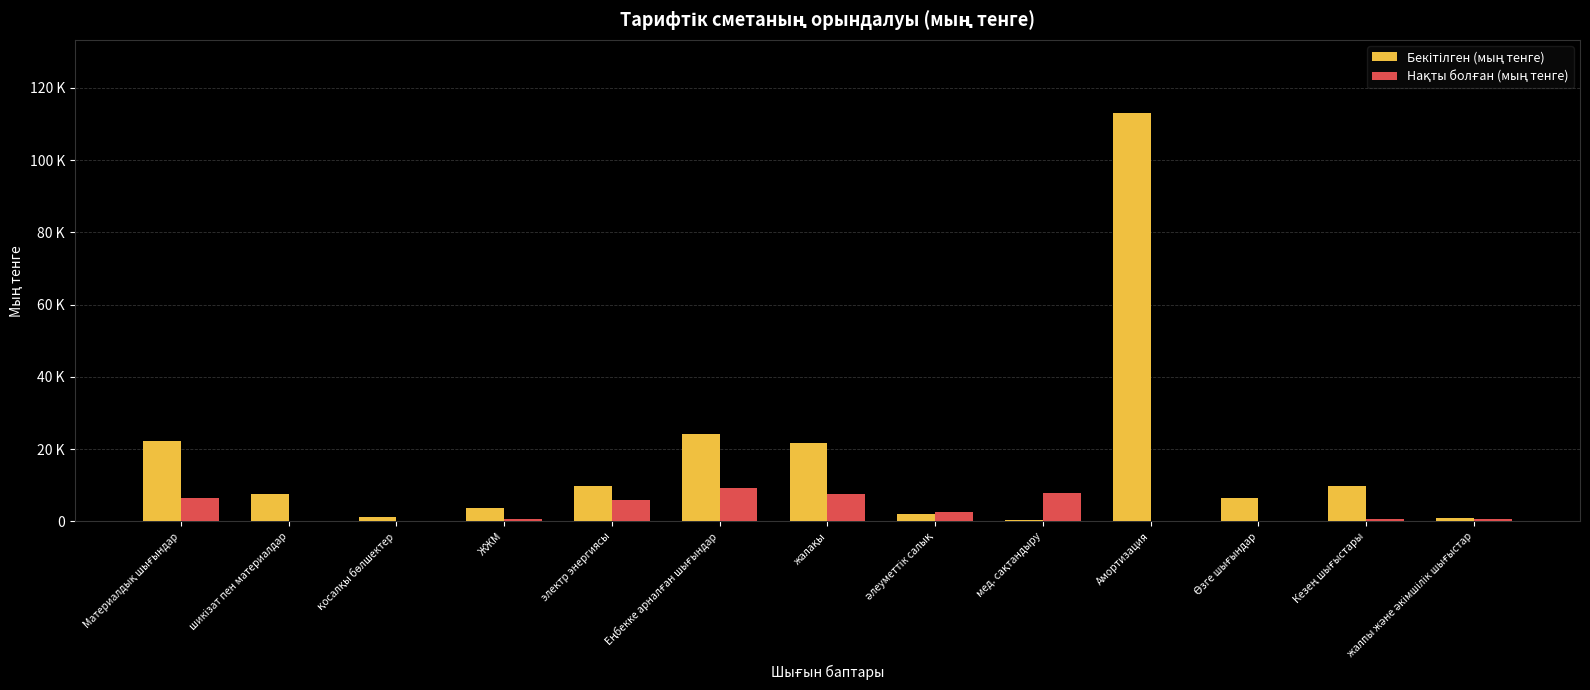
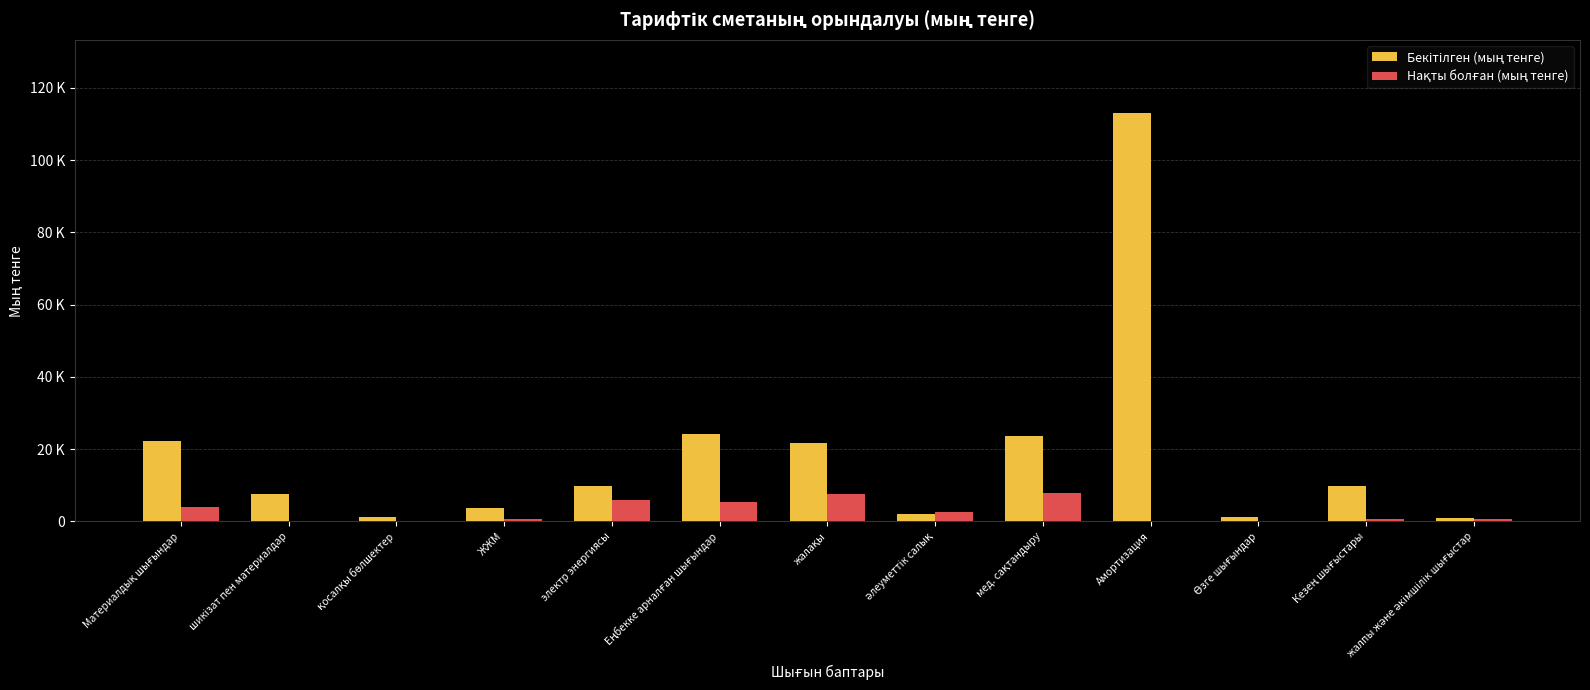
Нақты болған (мың тенге), Материалдық шығындар: 7000 -> 4000
Нақты болған (мың тенге), Еңбекке арналған шығындар: 9000 -> 5000
Бекітілген (мың тенге), мед. сақтандыру: 0 -> 24000
Бекітілген (мың тенге), Өзге шығындар: 7000 -> 1000
